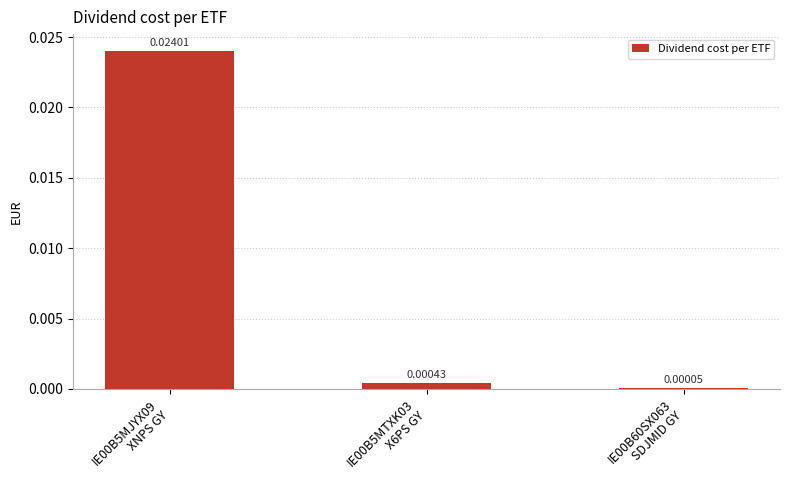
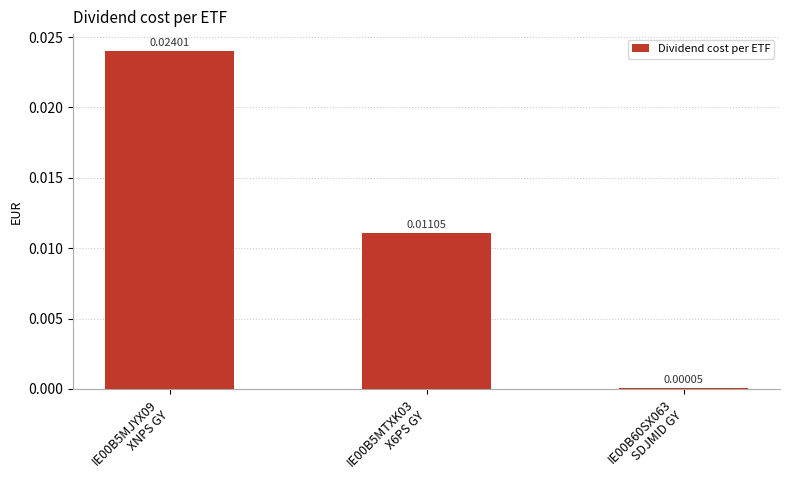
IE00B5MTXK03 X6PS GY: 0.00043 -> 0.01105
